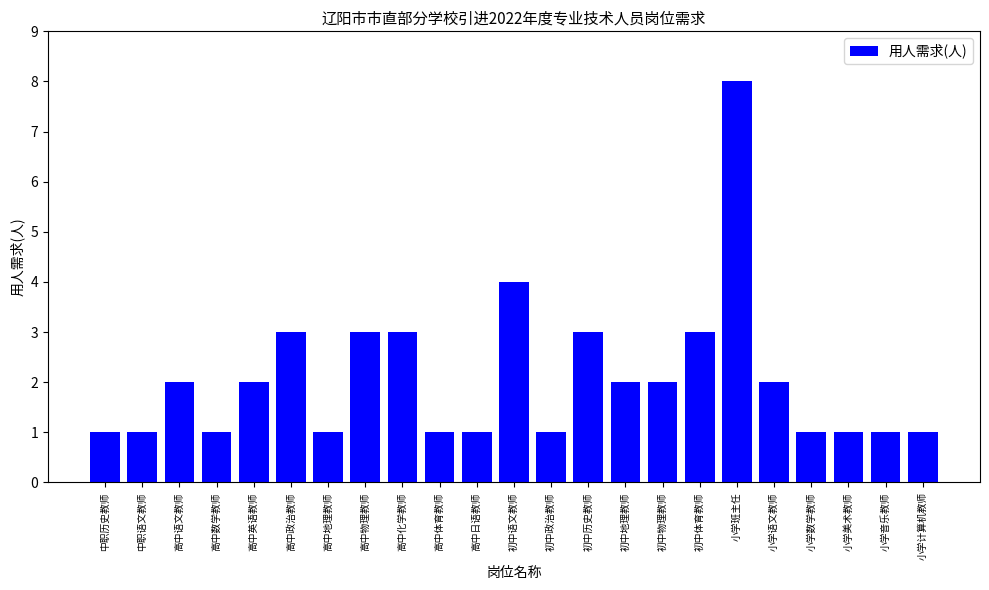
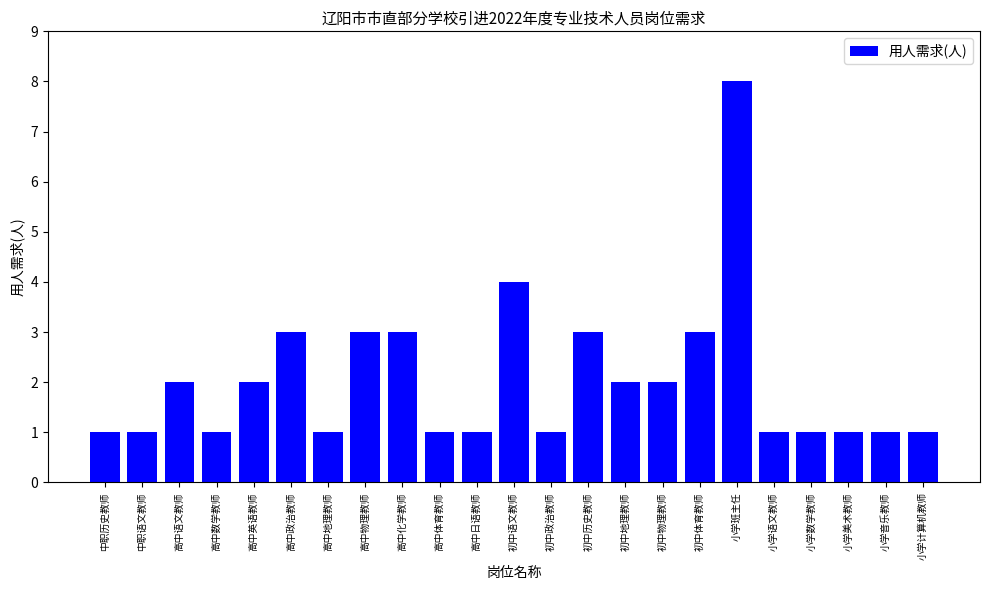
小学语文教师: 2 -> 1
